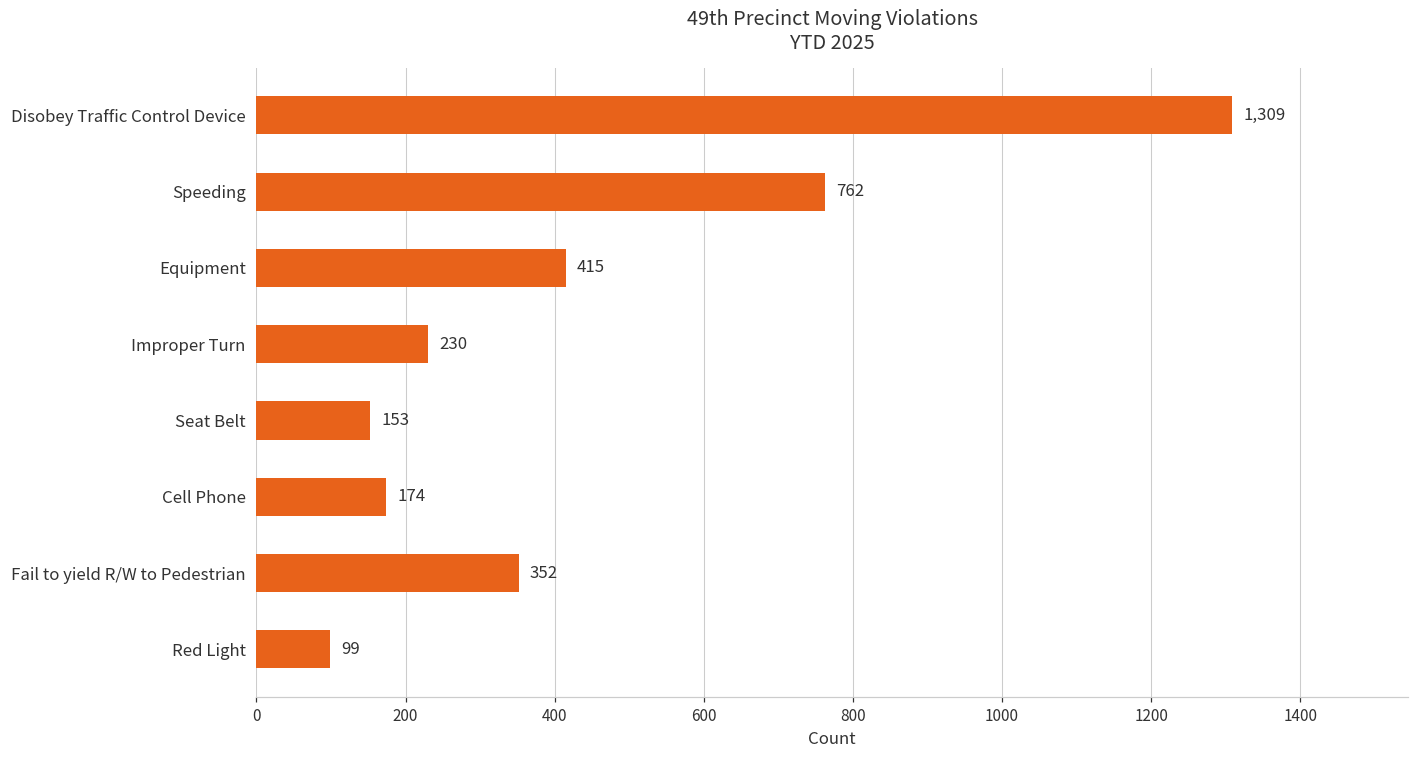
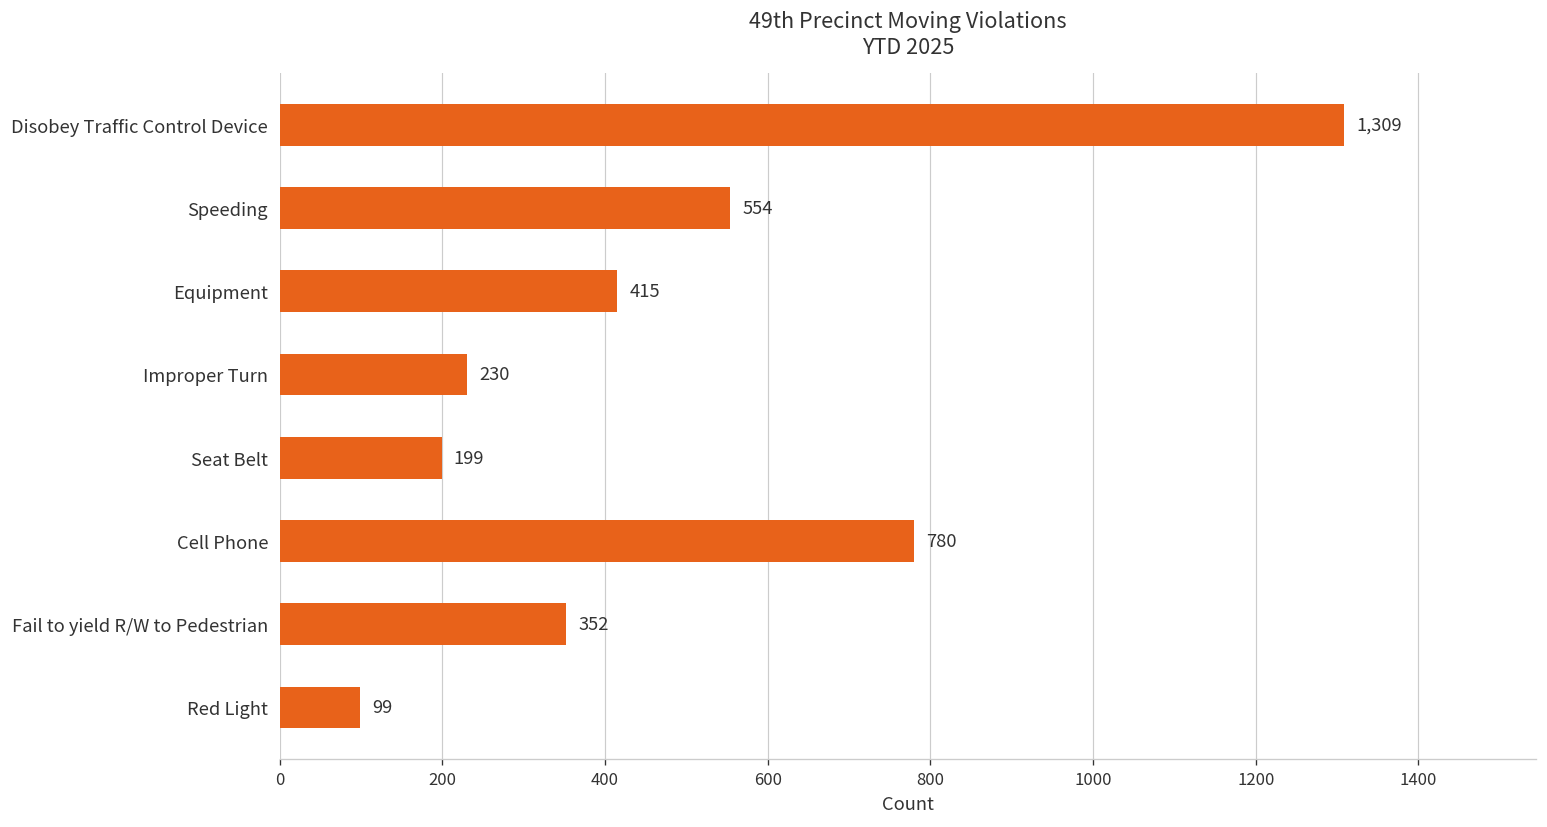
Speeding: 762 -> 554
Seat Belt: 153 -> 199
Cell Phone: 174 -> 780
